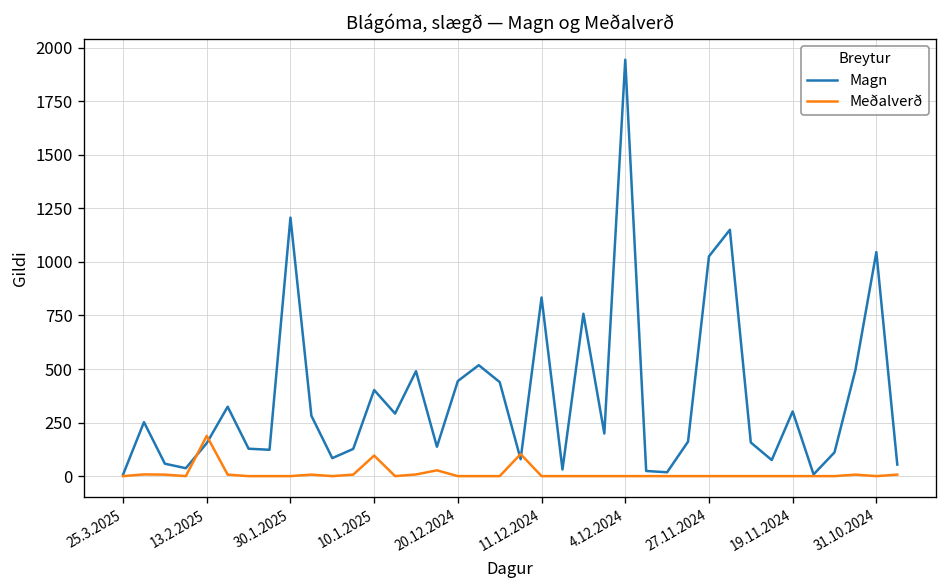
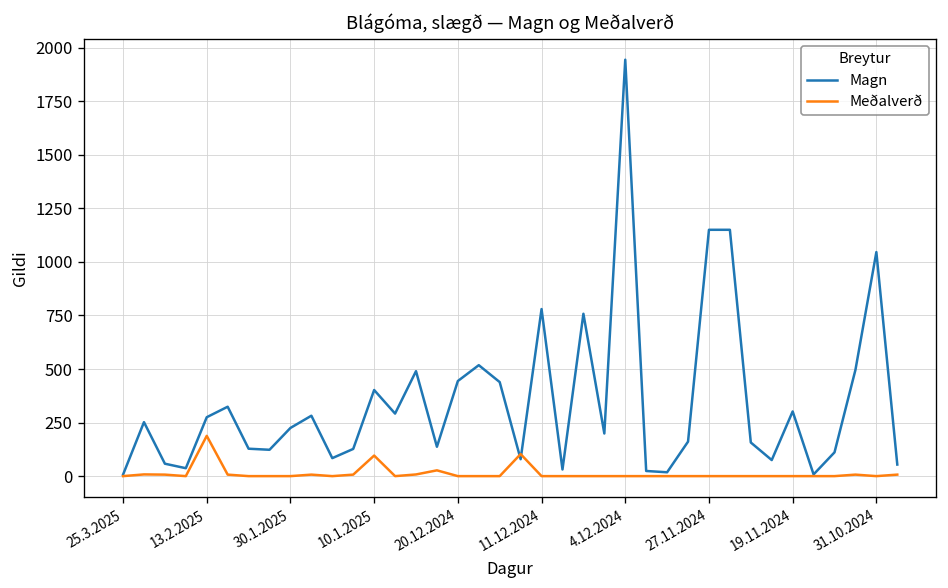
Magn, 13.2.2025: 150 -> 280
Magn, 30.1.2025: 1210 -> 230
Magn, 11.12.2024: 830 -> 780
Magn, 27.11.2024: 1030 -> 1150
